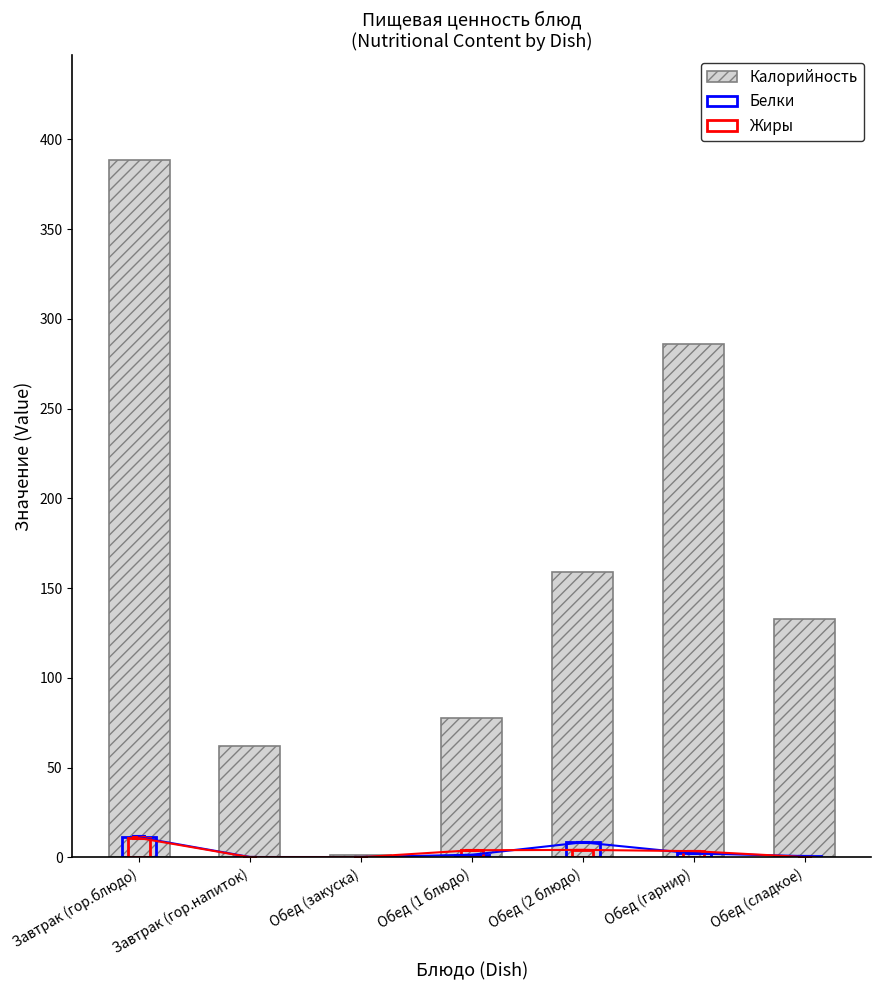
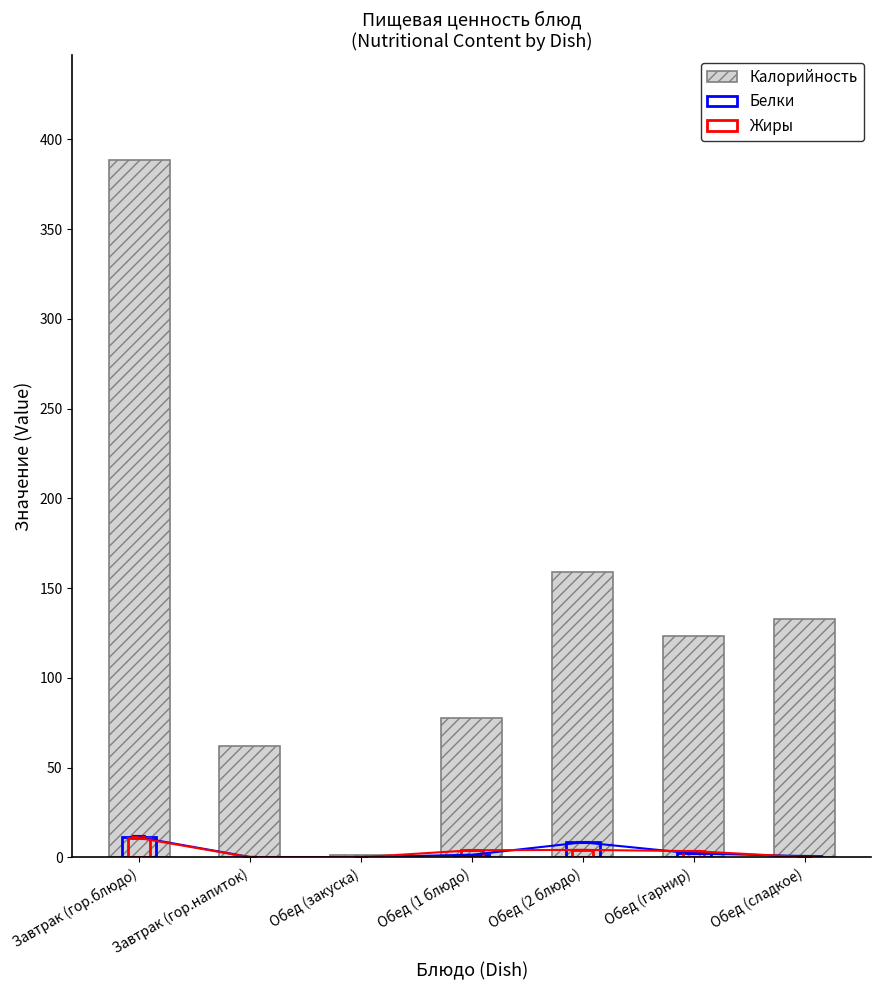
Калорийность, Обед (гарнир): 286 -> 123
